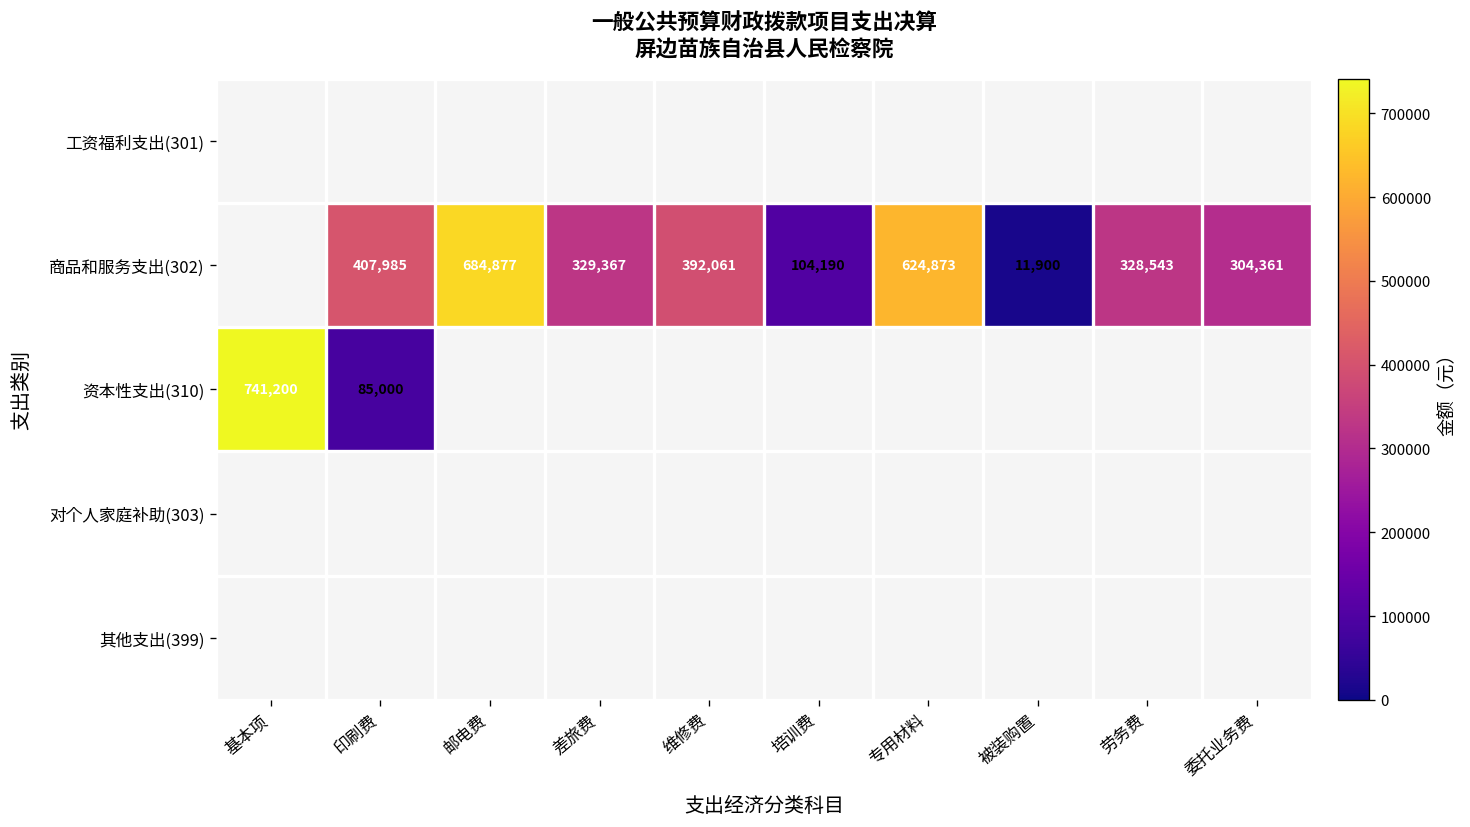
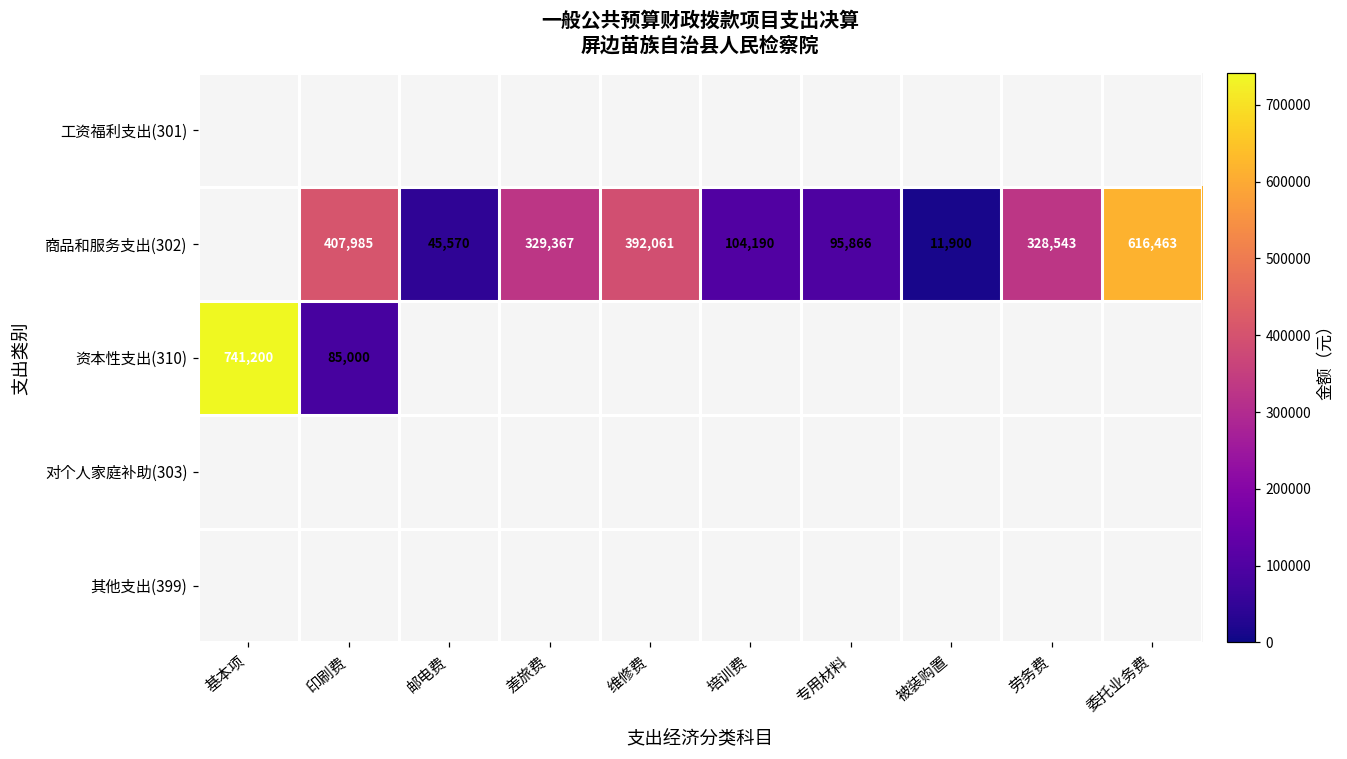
商品和服务支出(302), 邮电费: 684,877 -> 45,570
商品和服务支出(302), 专用材料: 624,873 -> 95,866
商品和服务支出(302), 委托业务费: 304,361 -> 616,463
